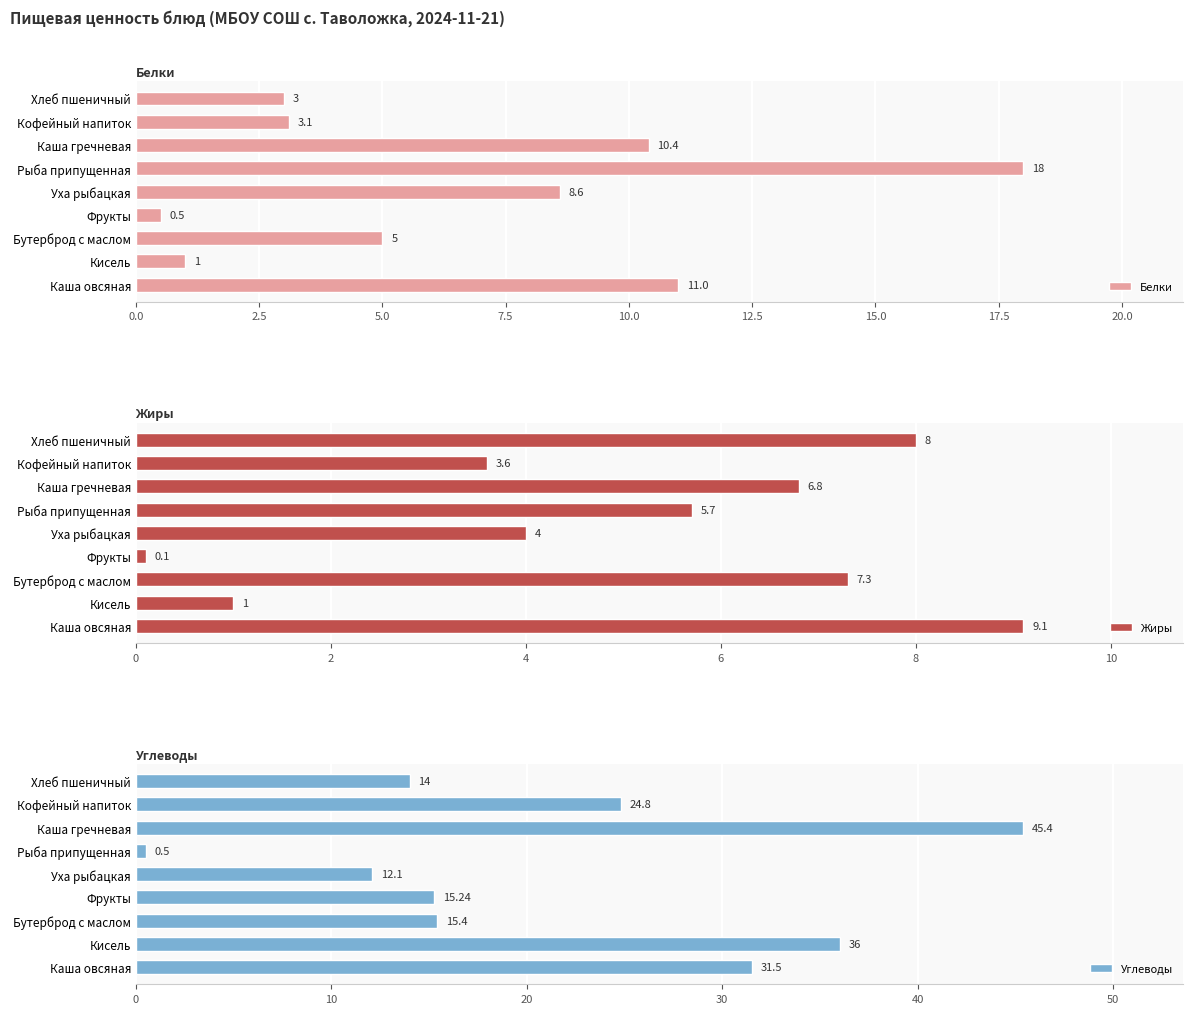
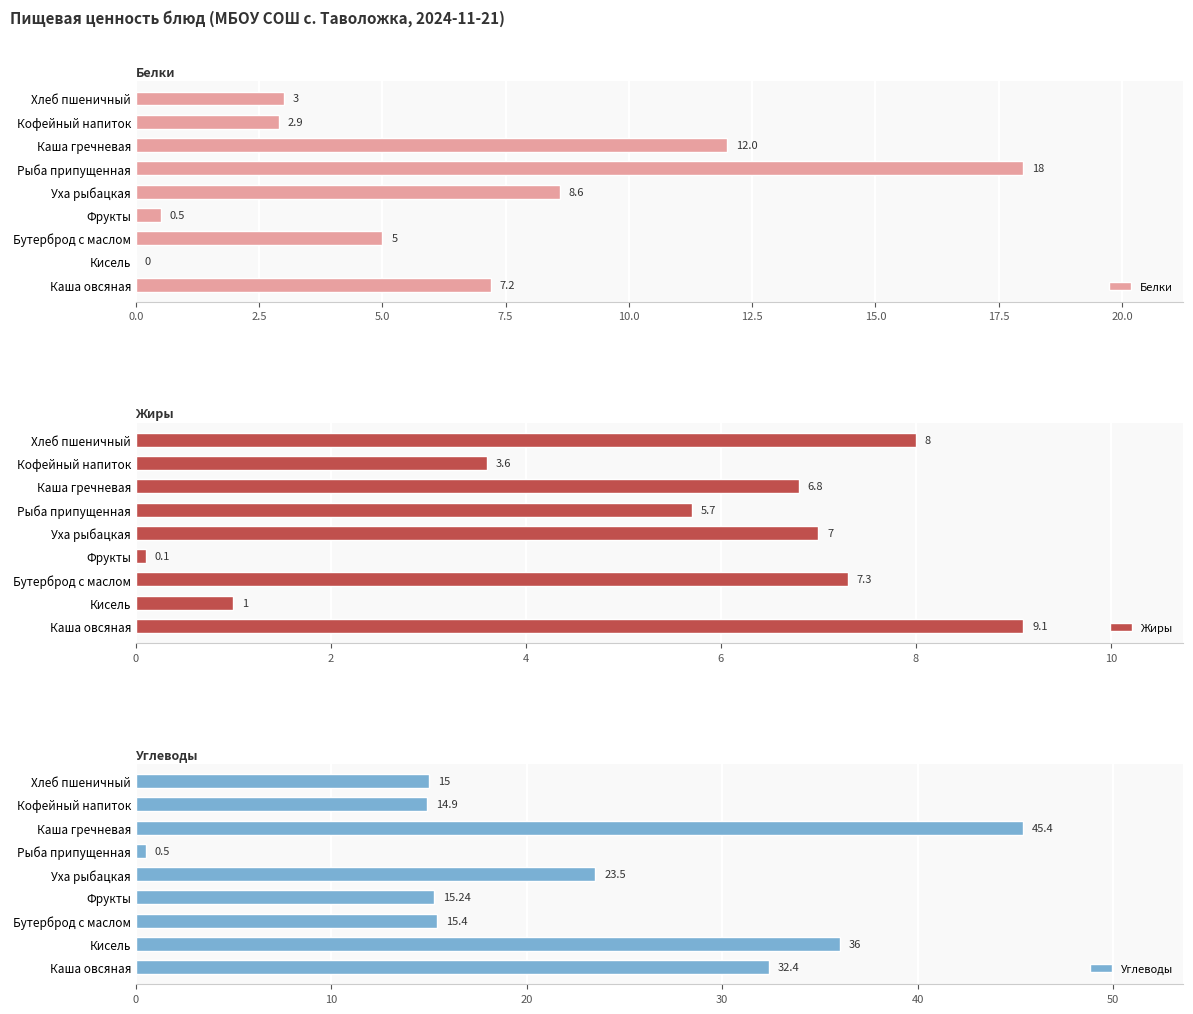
Белки, Кофейный напиток: 3.1 -> 2.9
Белки, Каша гречневая: 10.4 -> 12.0
Белки, Кисель: 1 -> 0
Белки, Каша овсяная: 11.0 -> 7.2
Жиры, Уха рыбацкая: 4 -> 7
Углеводы, Хлеб пшеничный: 14 -> 15
Углеводы, Кофейный напиток: 24.8 -> 14.9
Углеводы, Уха рыбацкая: 12.1 -> 23.5
Углеводы, Каша овсяная: 31.5 -> 32.4
